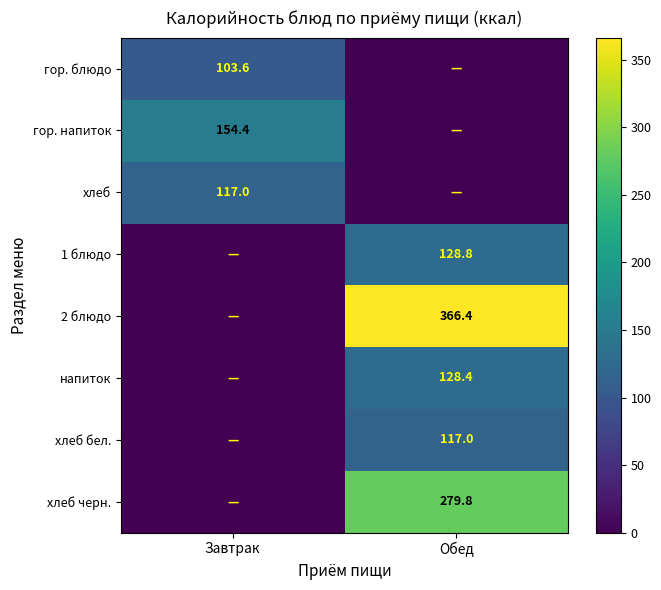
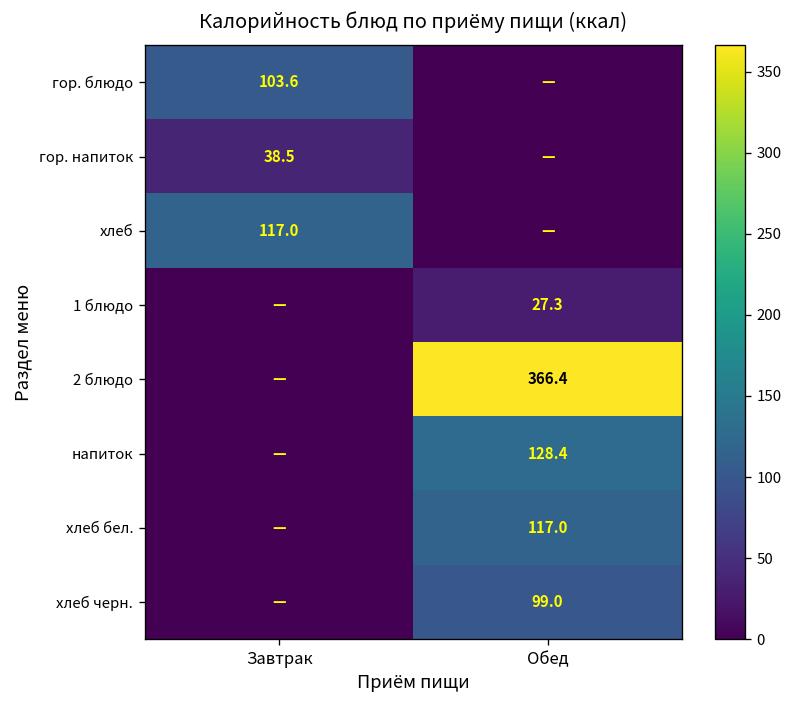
гор. напиток, Завтрак: 154.4 -> 38.5
1 блюдо, Обед: 128.8 -> 27.3
хлеб черн., Обед: 279.8 -> 99.0
